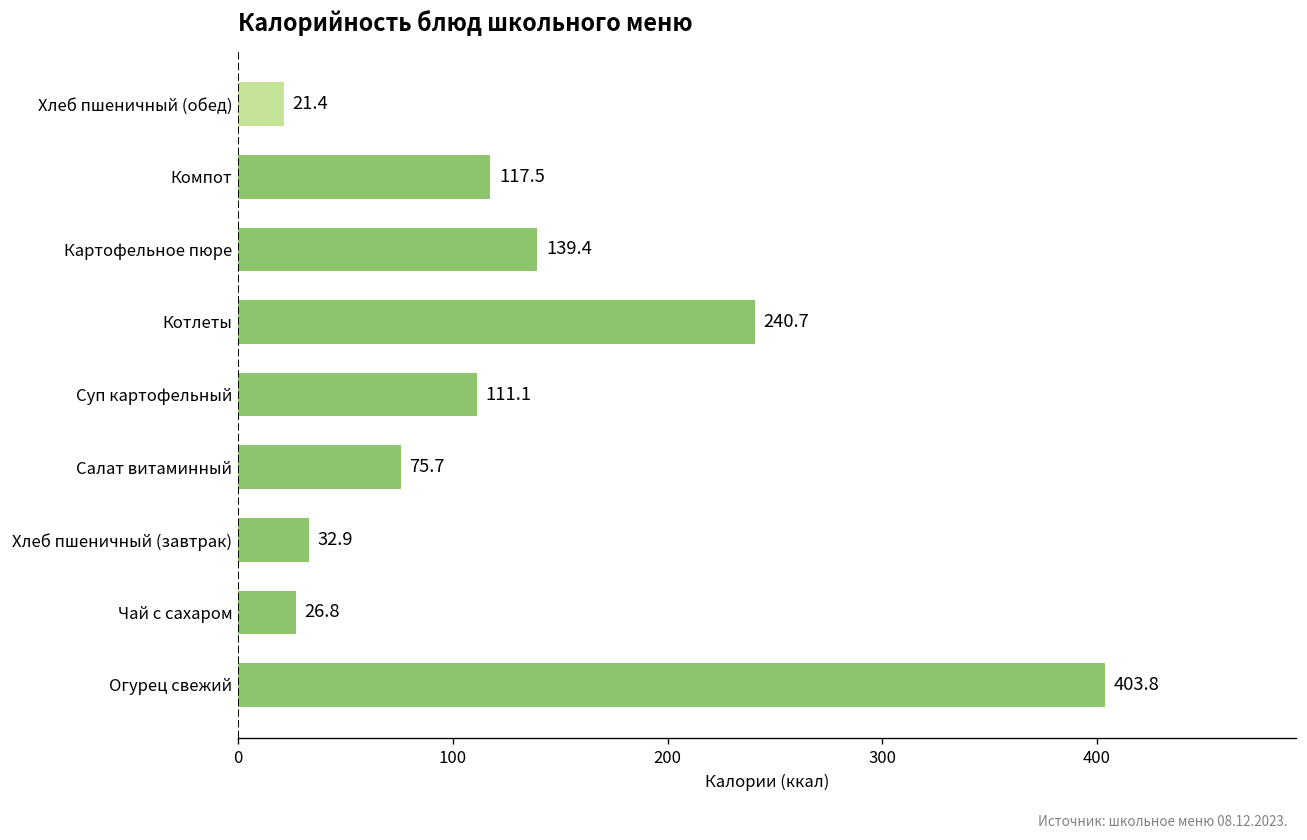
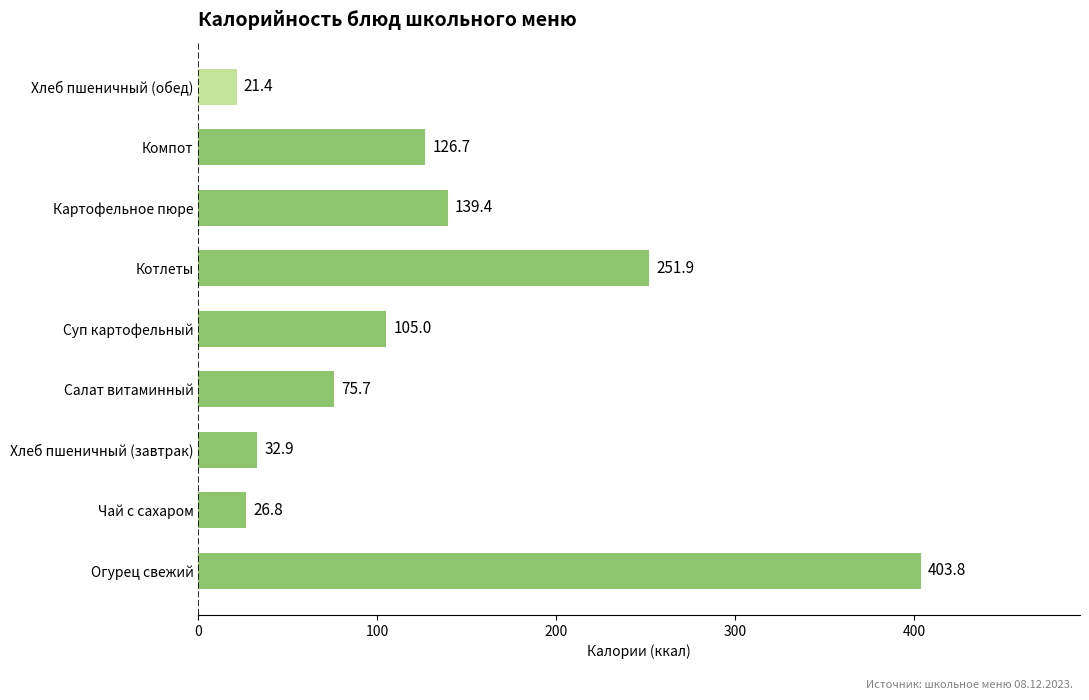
Компот: 117.5 -> 126.7
Котлеты: 240.7 -> 251.9
Суп картофельный: 111.1 -> 105.0
